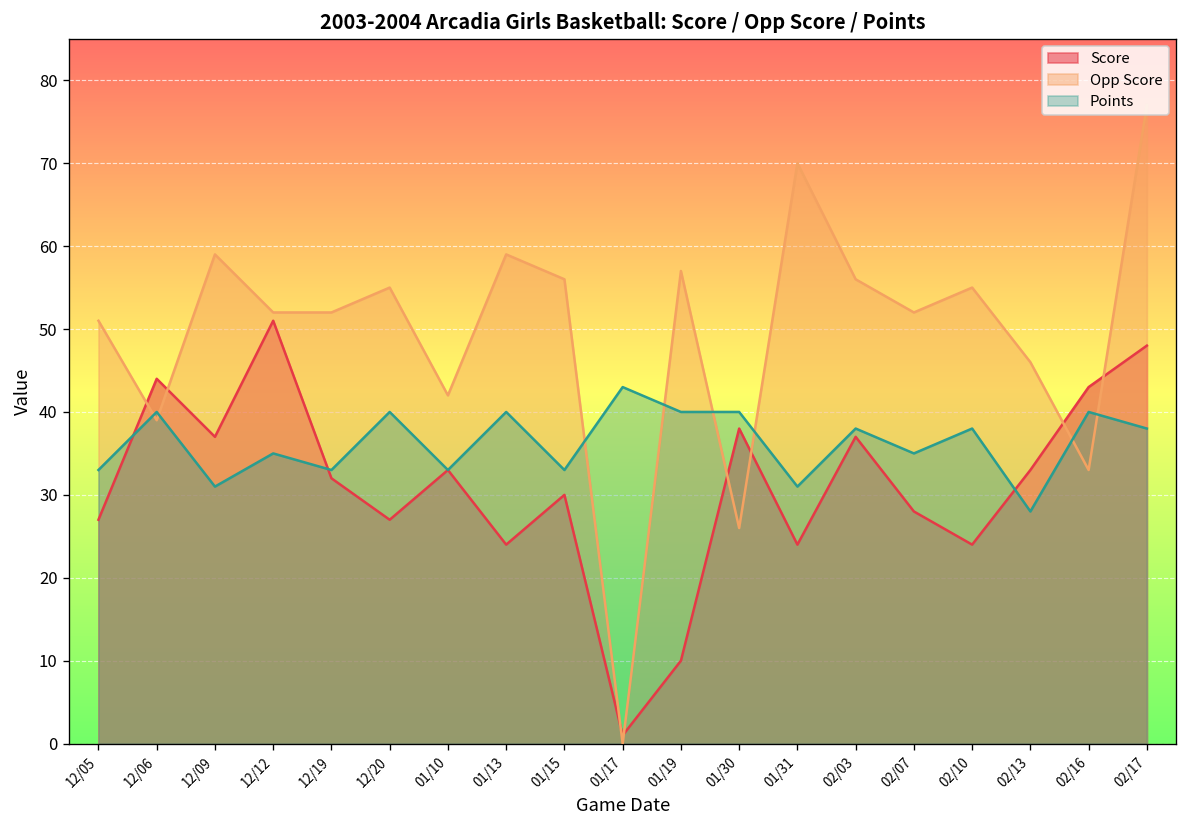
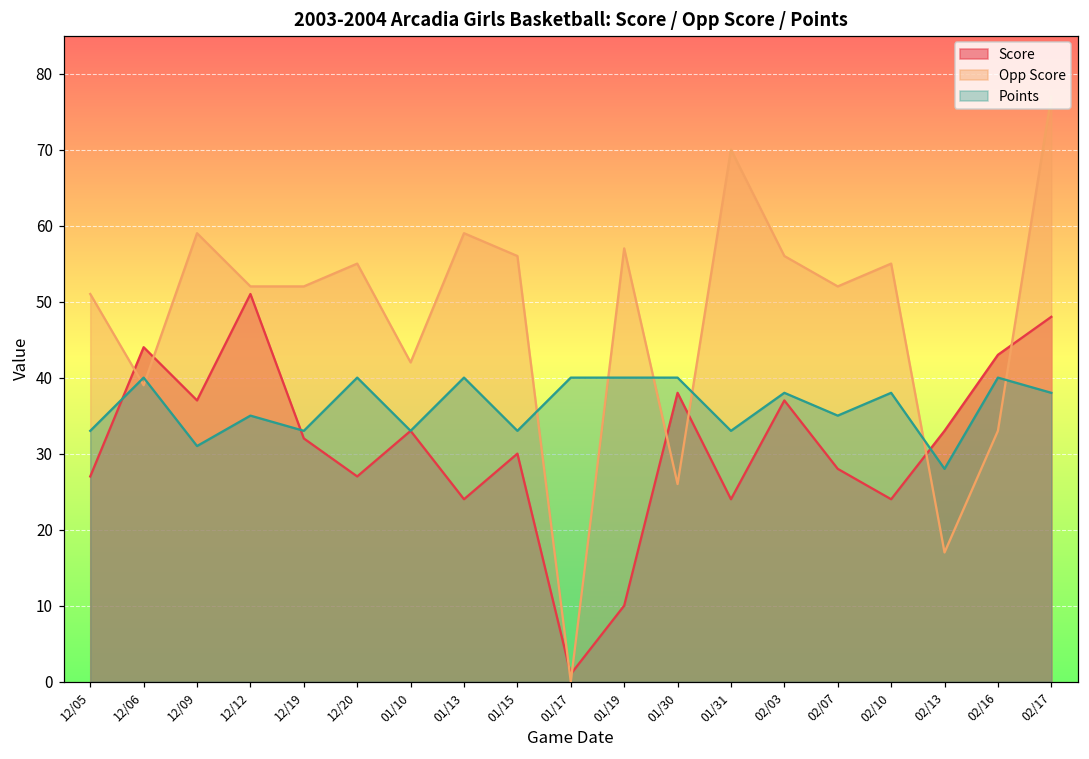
Points, 01/17: 43 -> 40
Points, 01/31: 31 -> 33
Opp Score, 02/13: 46 -> 17
